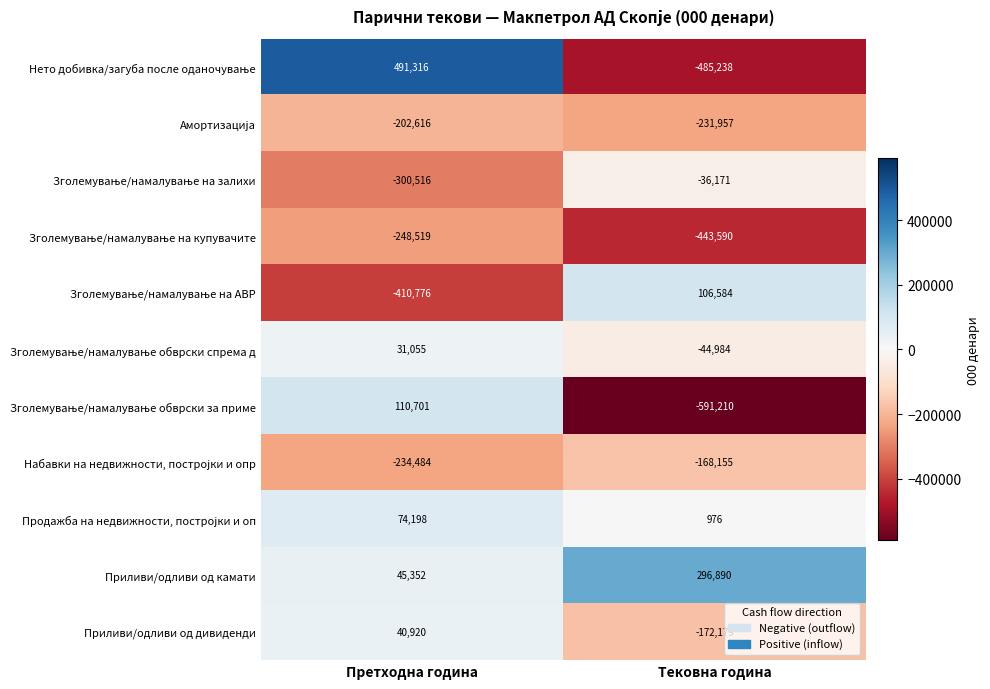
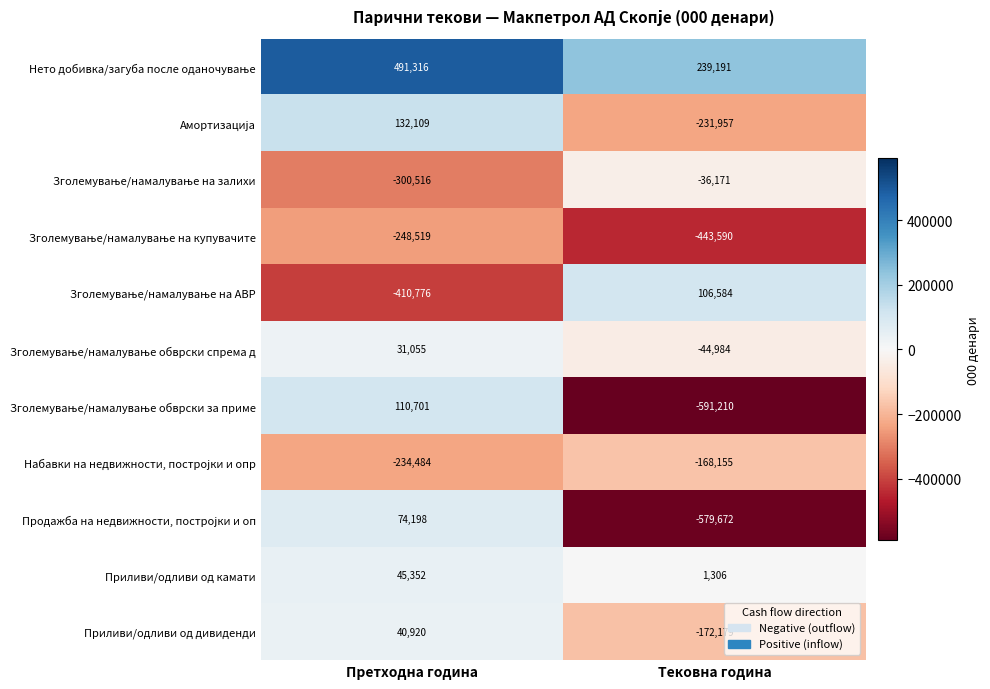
Нето добивка/загуба после оданочување, Тековна година: -485,238 -> 239,191
Амортизација, Претходна година: -202,616 -> 132,109
Продажба на недвижности, постројки и оп, Тековна година: 976 -> -579,672
Приливи/одливи од камати, Тековна година: 296,890 -> 1,306
